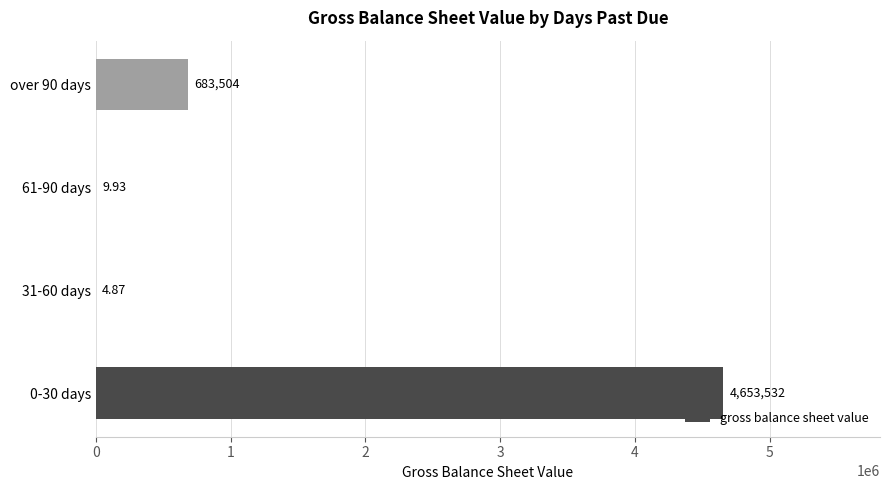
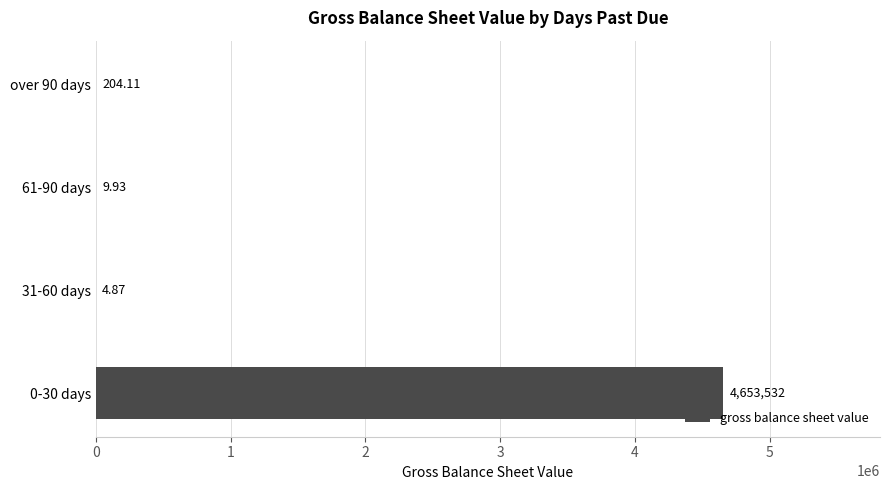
over 90 days: 683,504 -> 204.11
